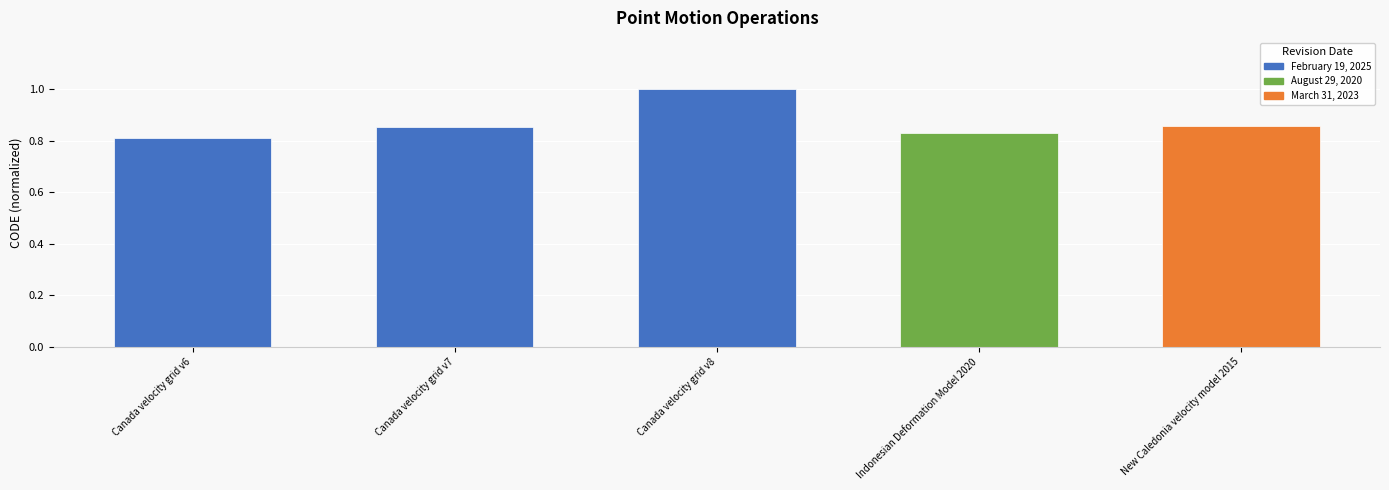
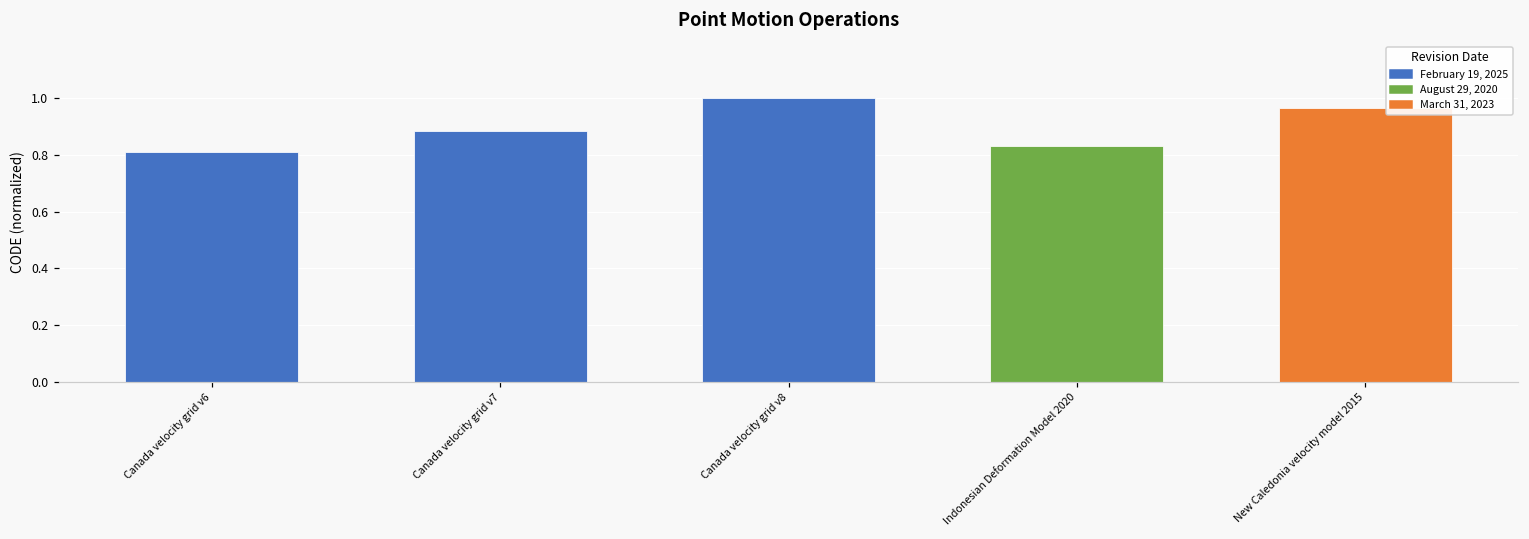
Canada velocity grid v7: 0.85 -> 0.89
New Caledonia velocity model 2015: 0.86 -> 0.96
